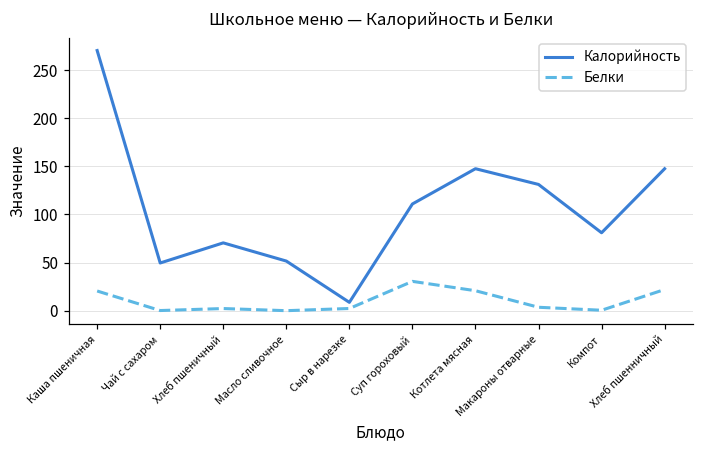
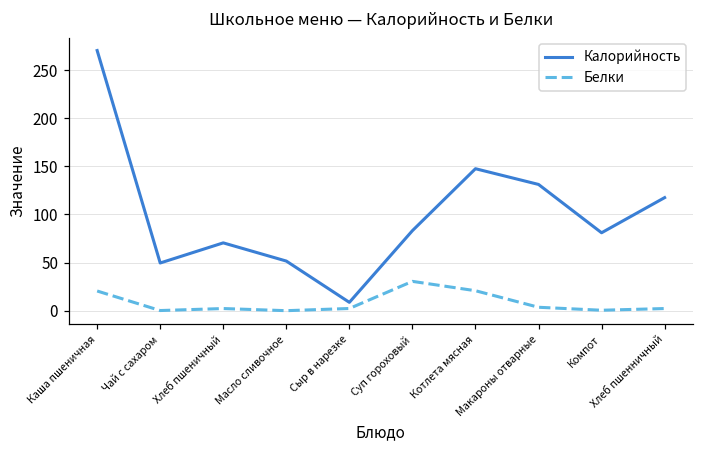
Калорийность, Суп гороховый: 110 -> 80
Калорийность, Хлеб пшенничный: 150 -> 120
Белки, Хлеб пшенничный: 20 -> 0
